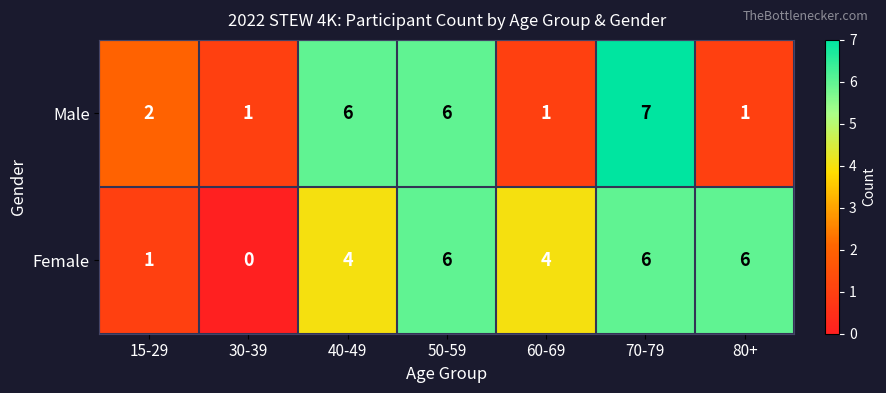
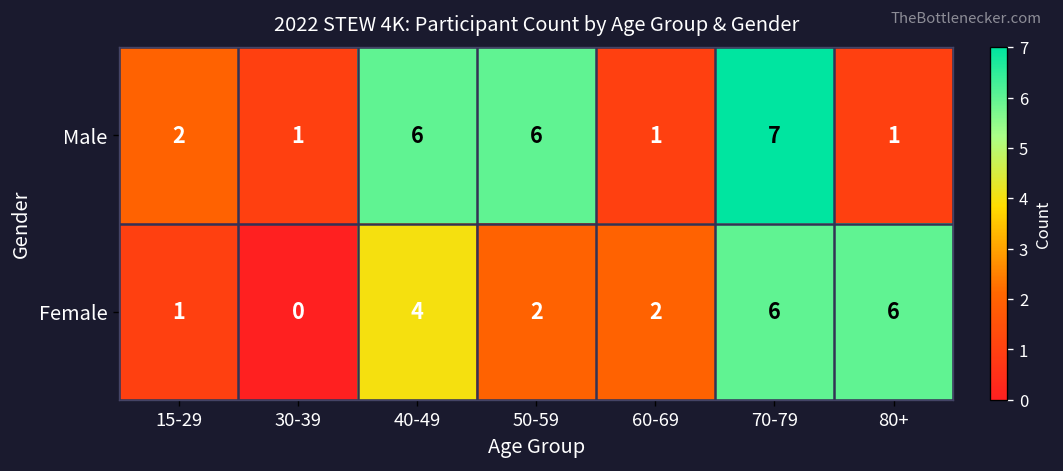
Female, 50-59: 6 -> 2
Female, 60-69: 4 -> 2
